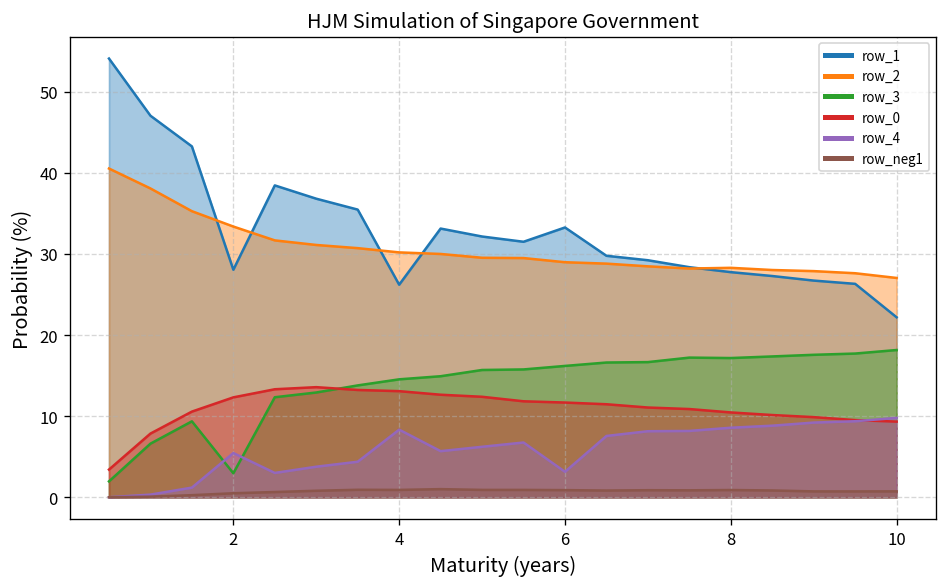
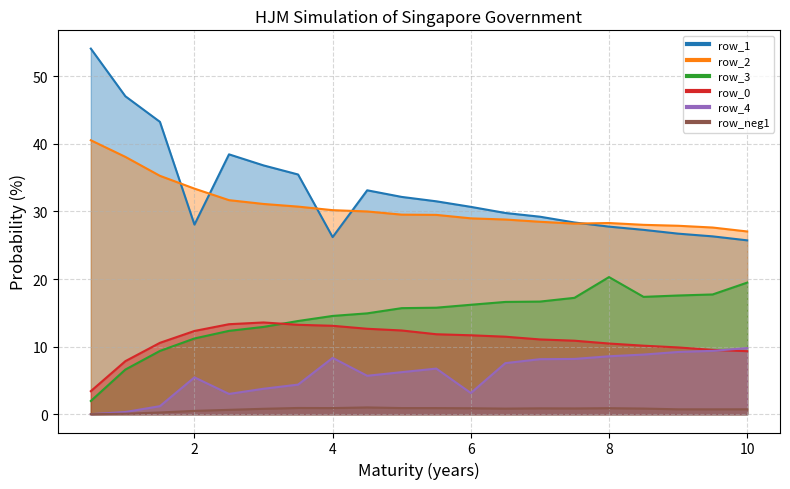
row_3, 2: 3 -> 11
row_1, 6: 33 -> 31
row_3, 8: 17 -> 20
row_1, 10: 22 -> 26
row_3, 10: 18 -> 19
